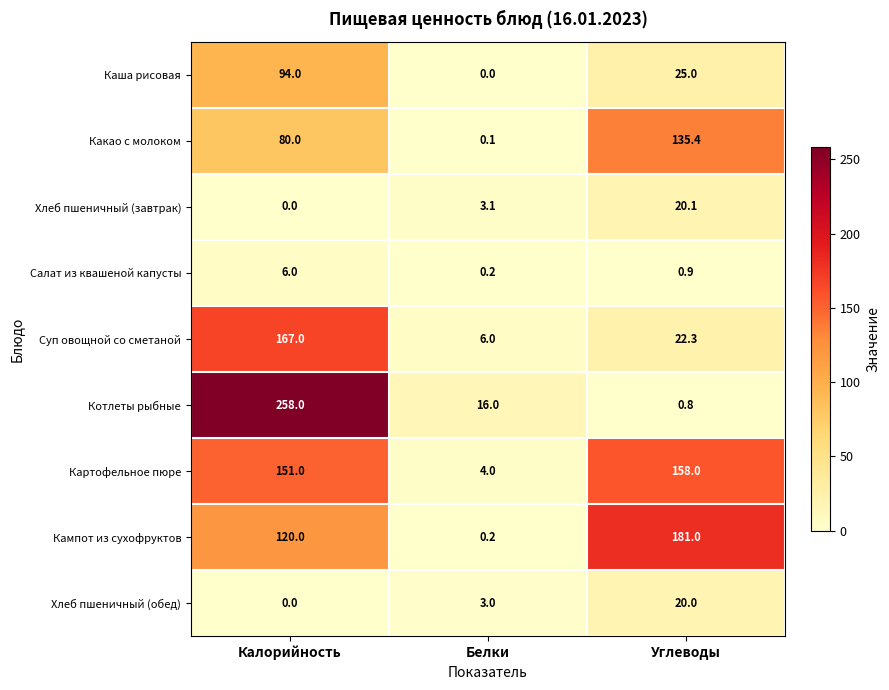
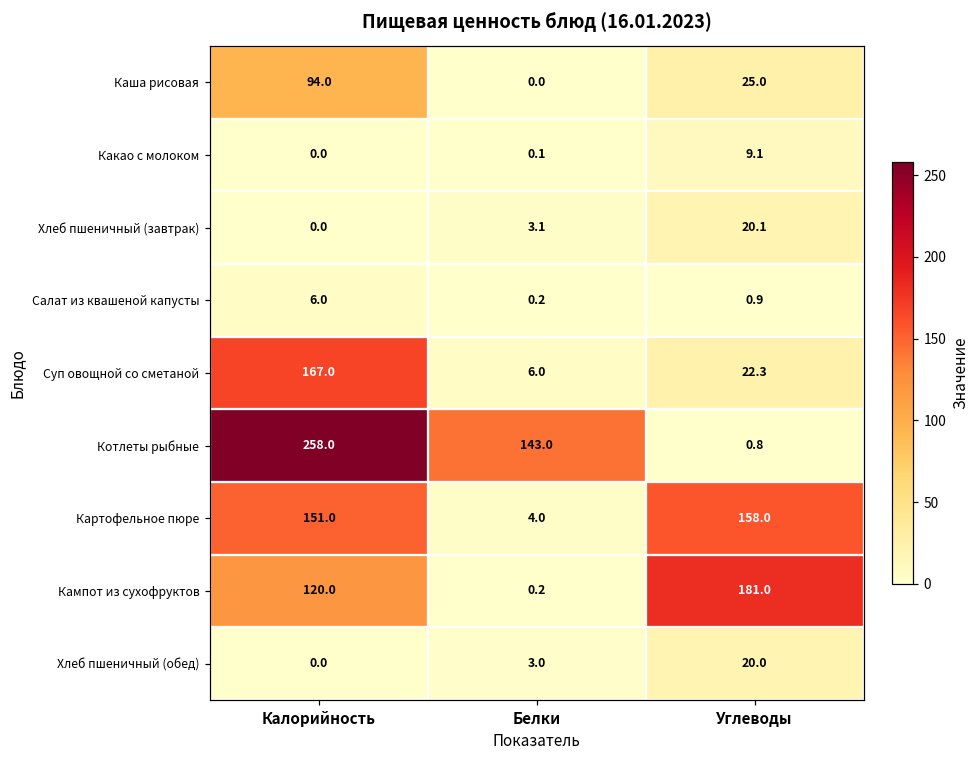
Какао с молоком, Калорийность: 80.0 -> 0.0
Какао с молоком, Углеводы: 135.4 -> 9.1
Котлеты рыбные, Белки: 16.0 -> 143.0
